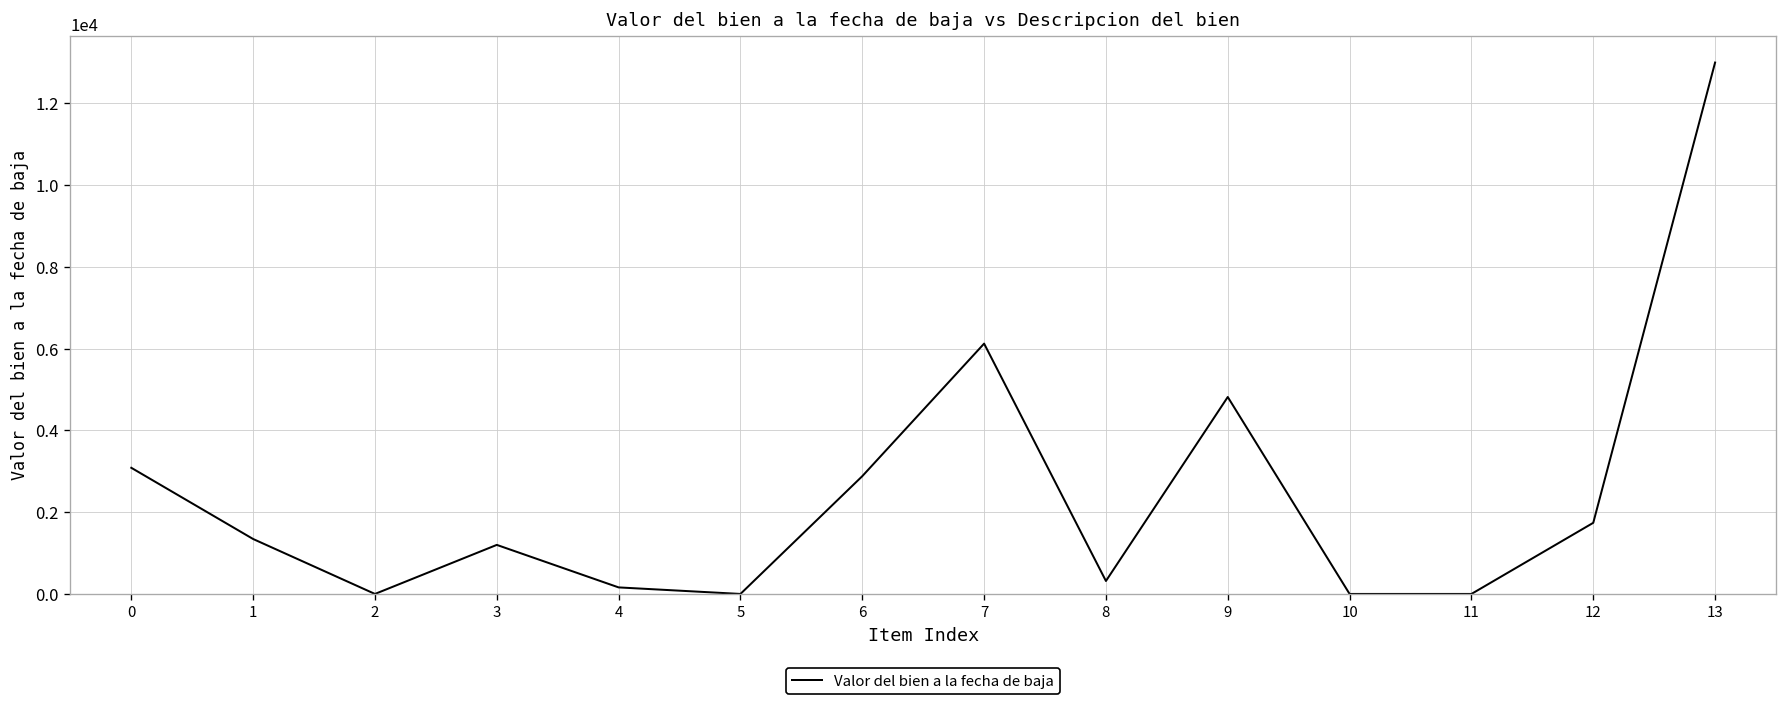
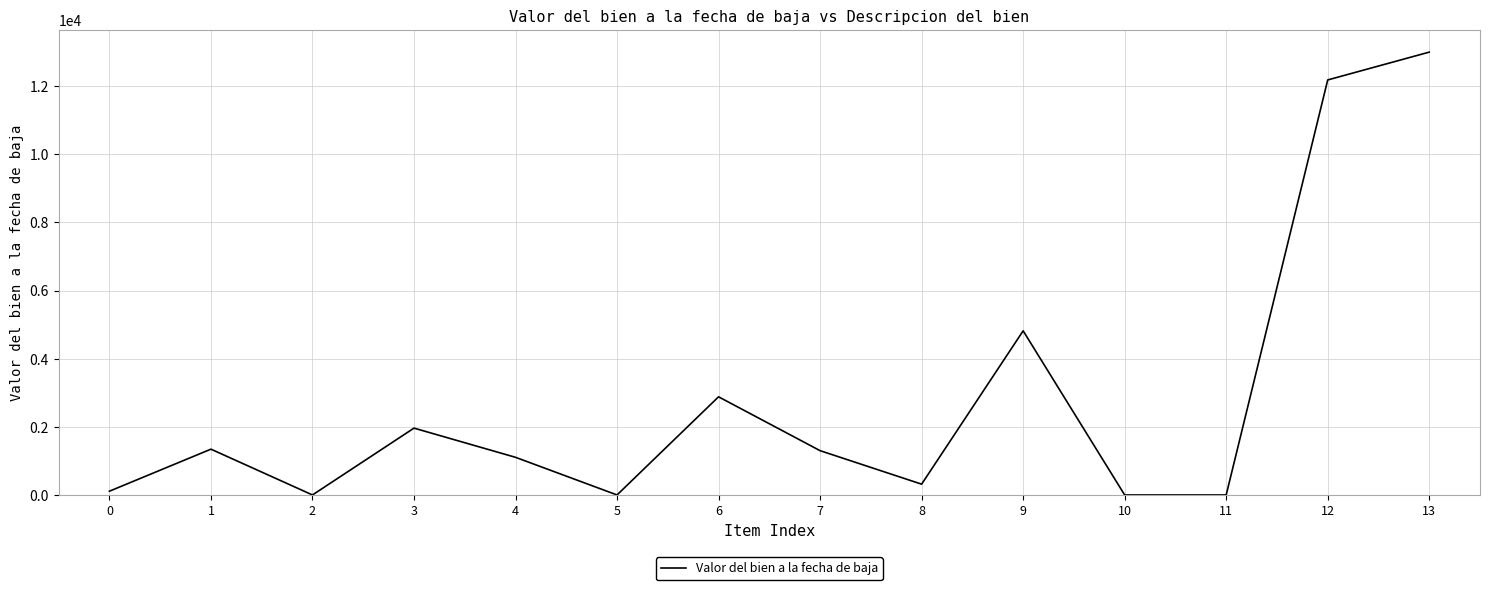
0: 3100 -> 100
3: 1200 -> 2000
4: 200 -> 1100
7: 6100 -> 1300
12: 1700 -> 12200
